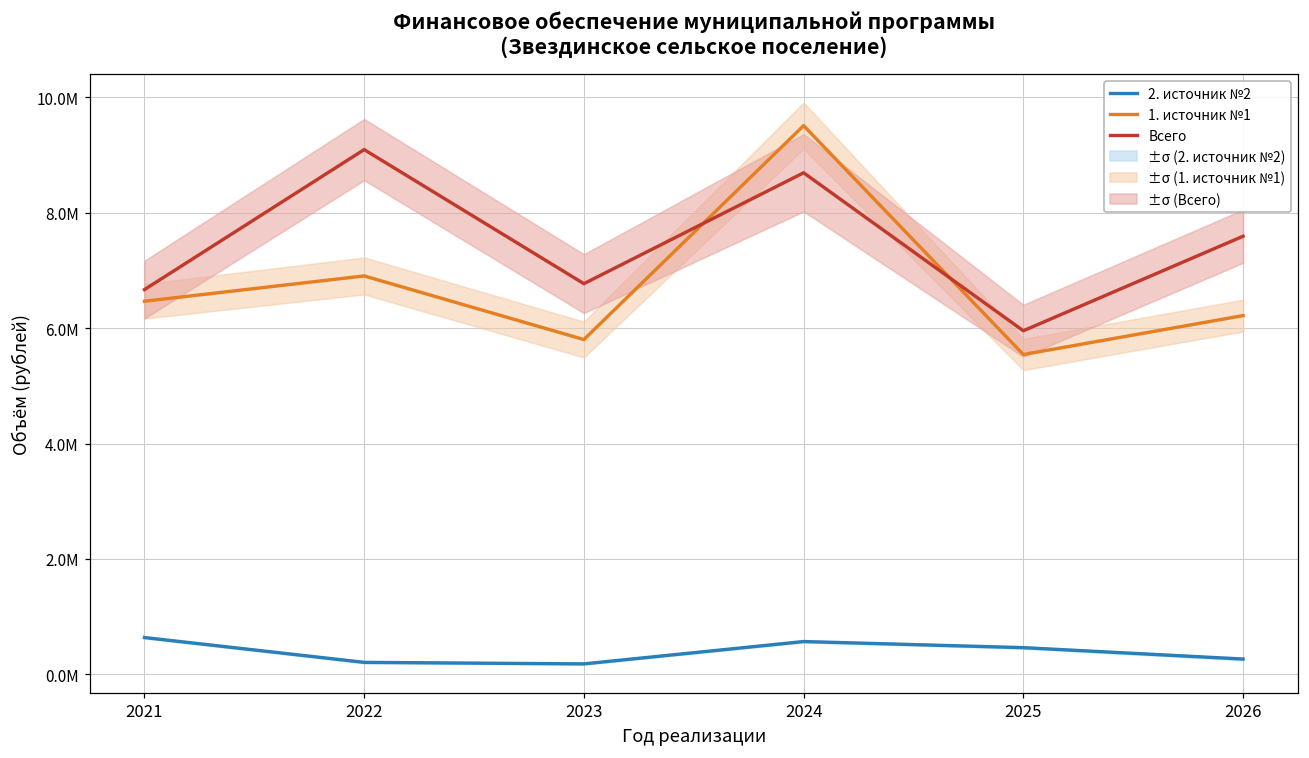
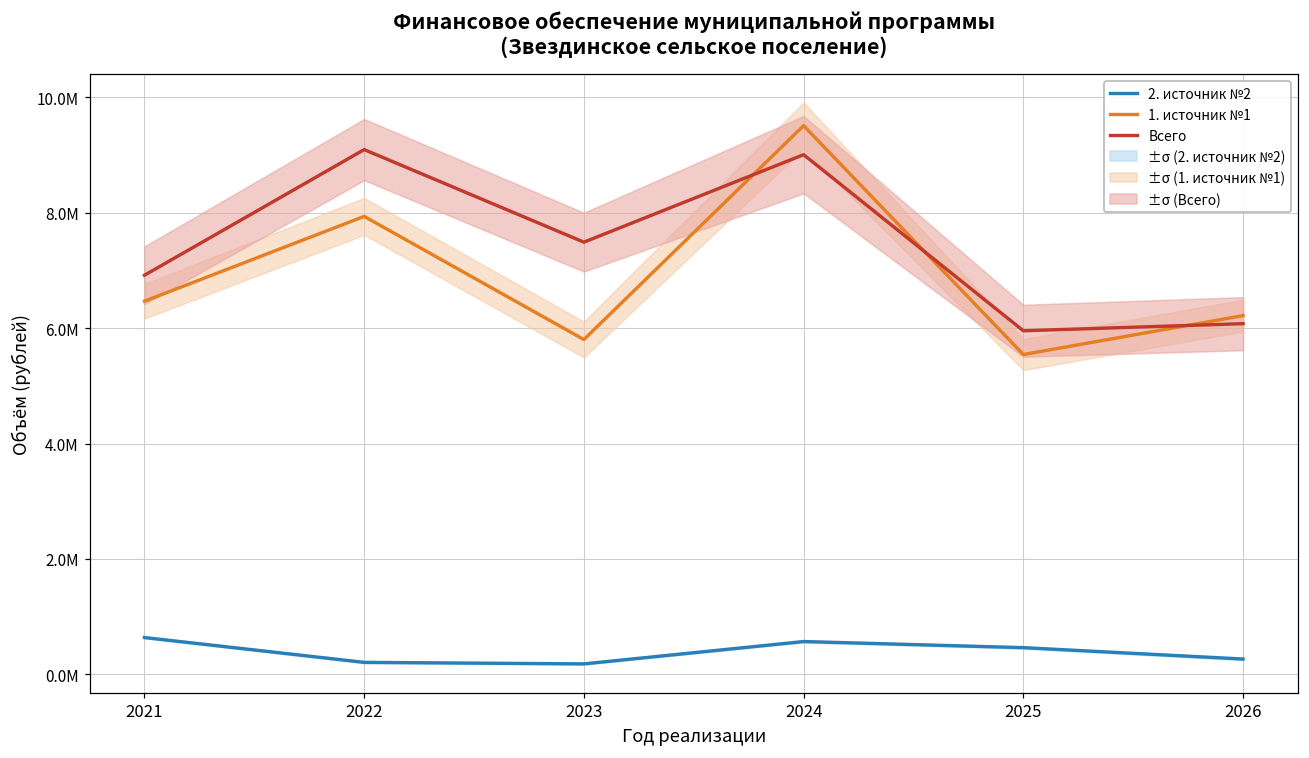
Всего, 2021: 6700000 -> 6900000
1. источник №1, 2022: 6900000 -> 7900000
Всего, 2023: 6800000 -> 7500000
Всего, 2024: 8700000 -> 9000000
Всего, 2026: 7600000 -> 6100000
